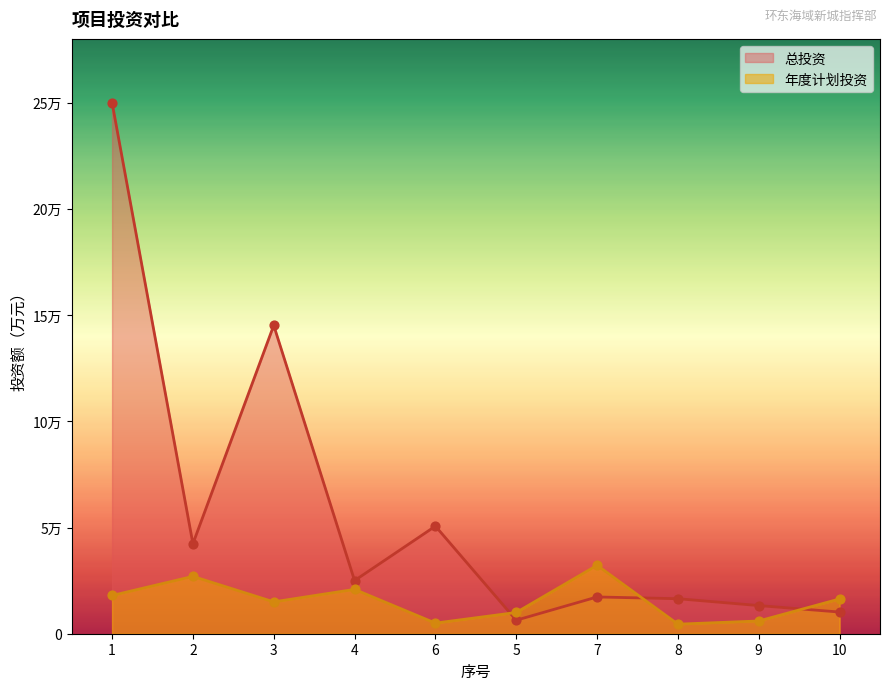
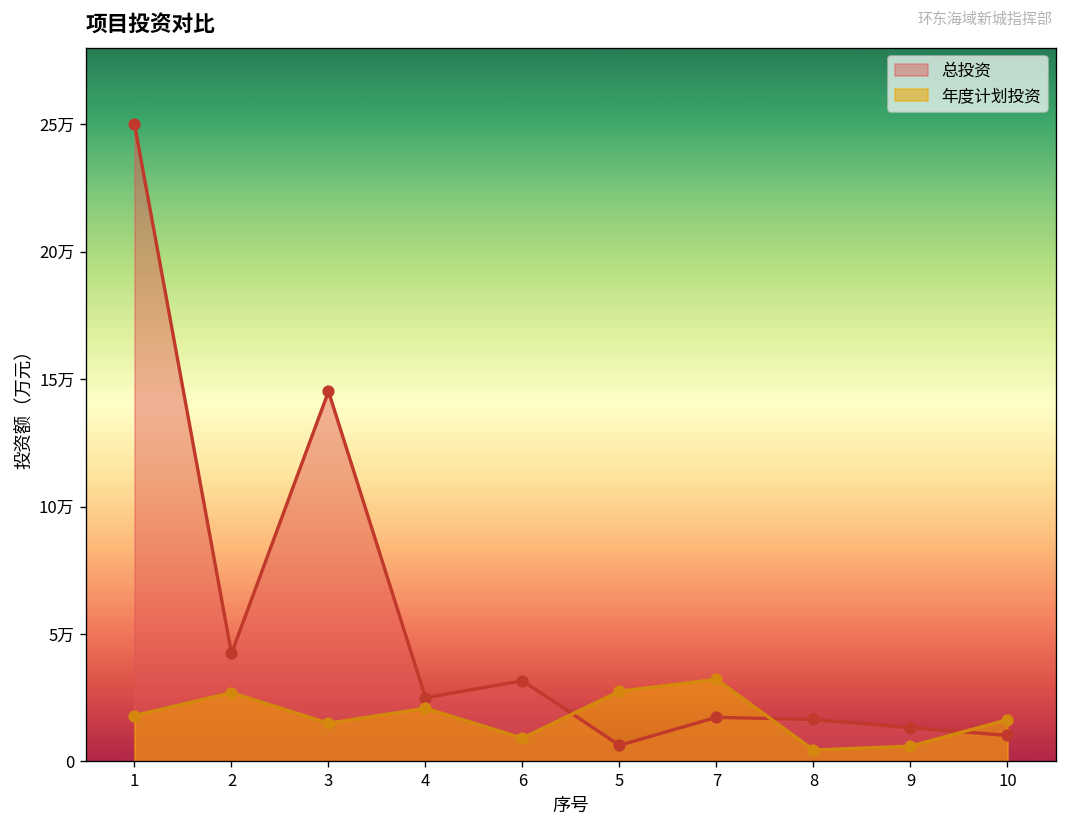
总投资, 6: 5.1万 -> 3.2万
年度计划投资, 6: 0.5万 -> 0.9万
年度计划投资, 5: 1.0万 -> 2.8万
